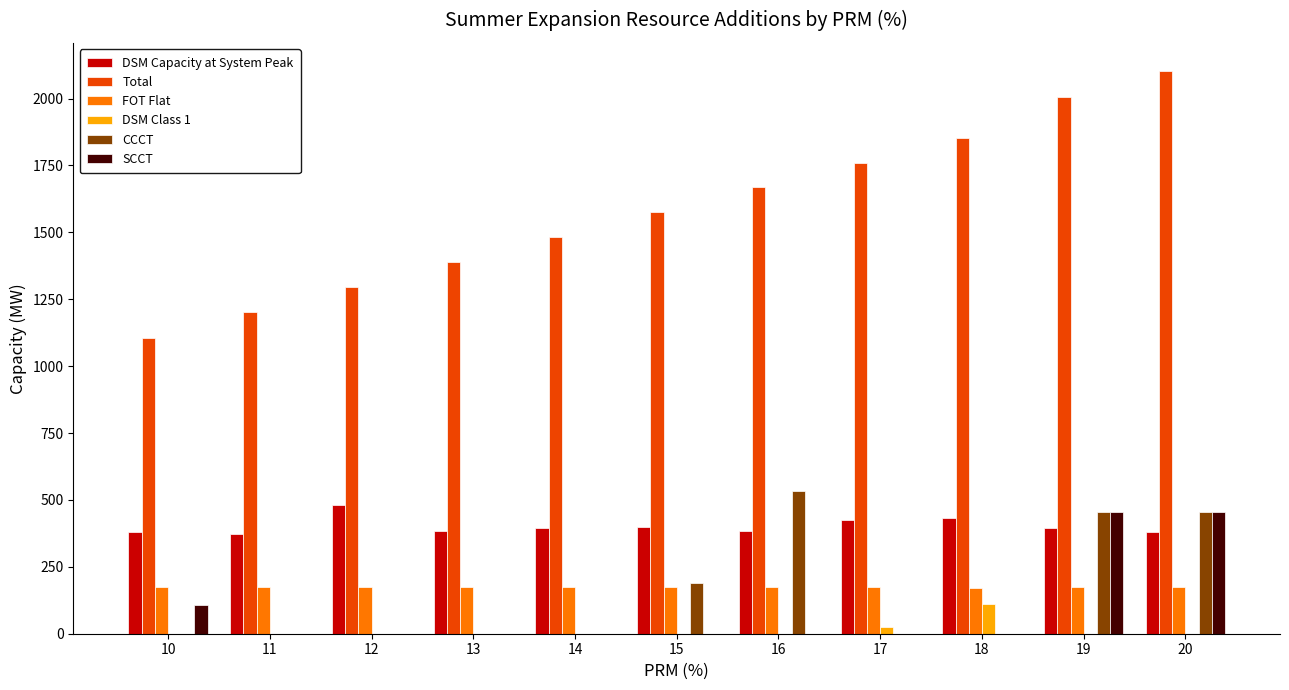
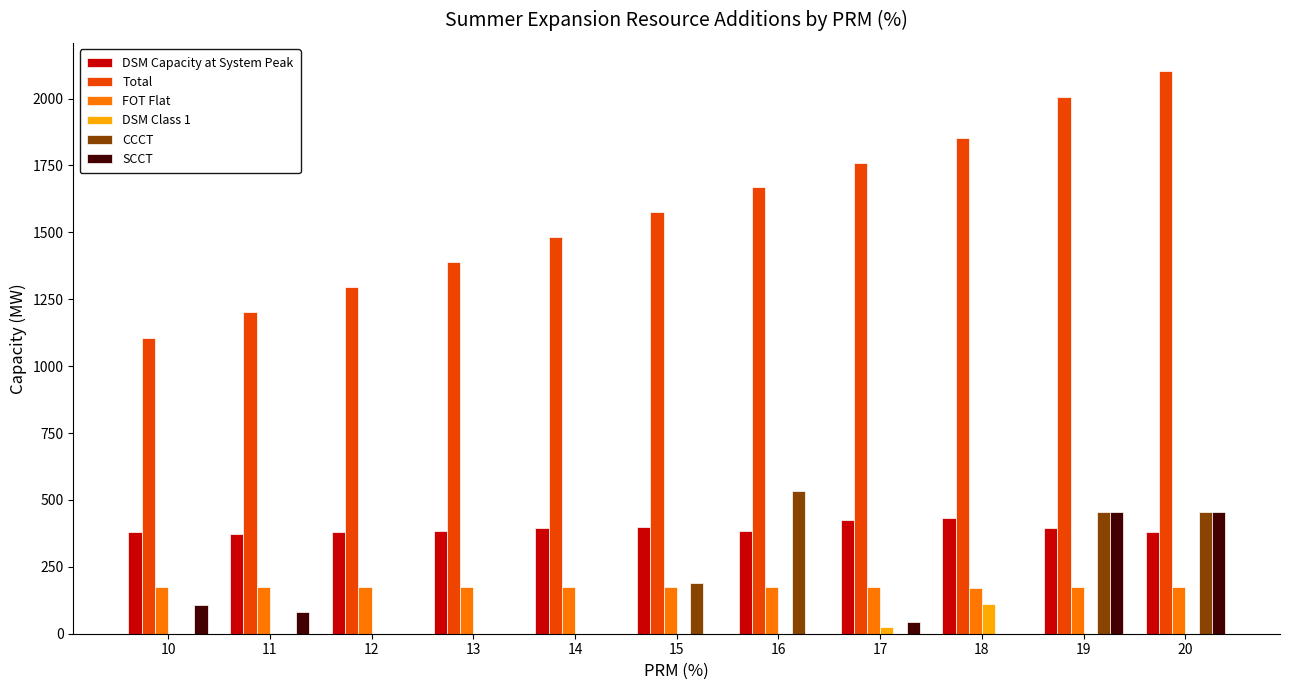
SCCT, 11: 0 -> 80
DSM Capacity at System Peak, 12: 480 -> 380
SCCT, 17: 0 -> 40
